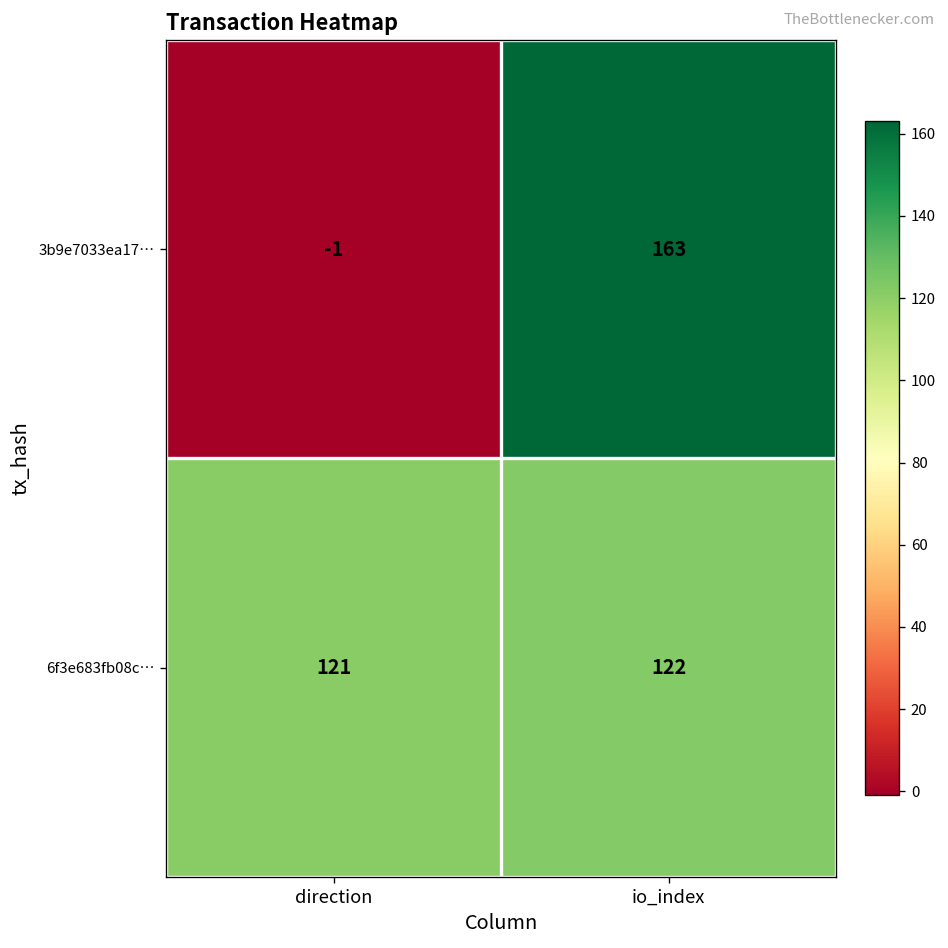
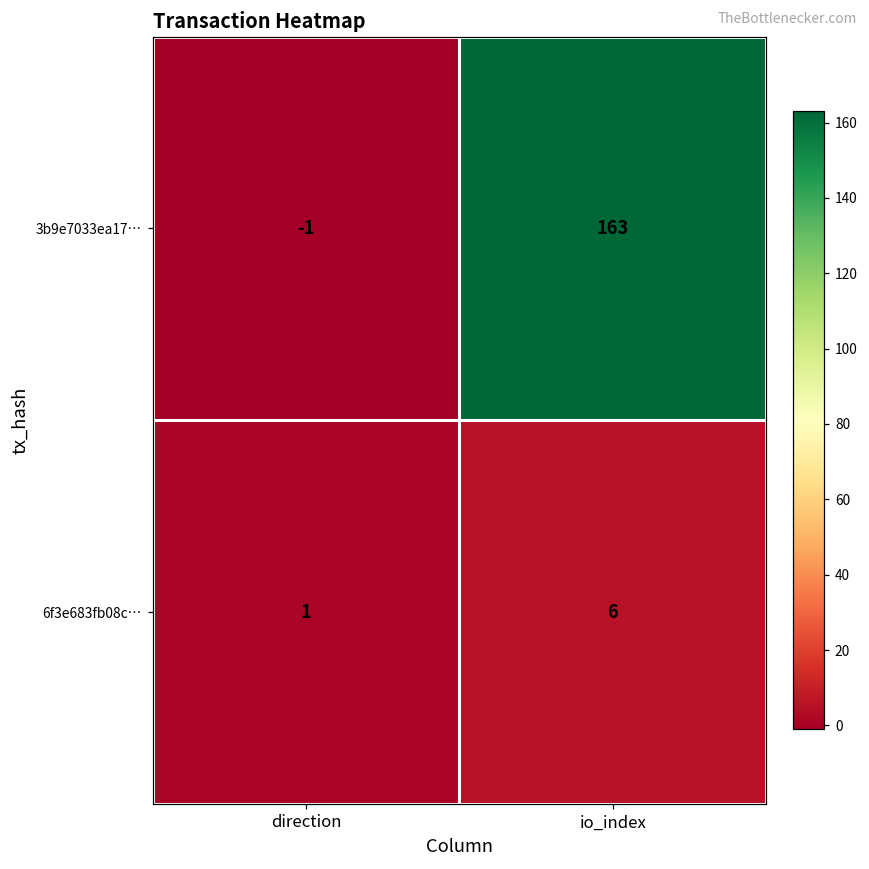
6f3e683fb08c…, direction: 121 -> 1
6f3e683fb08c…, io_index: 122 -> 6
